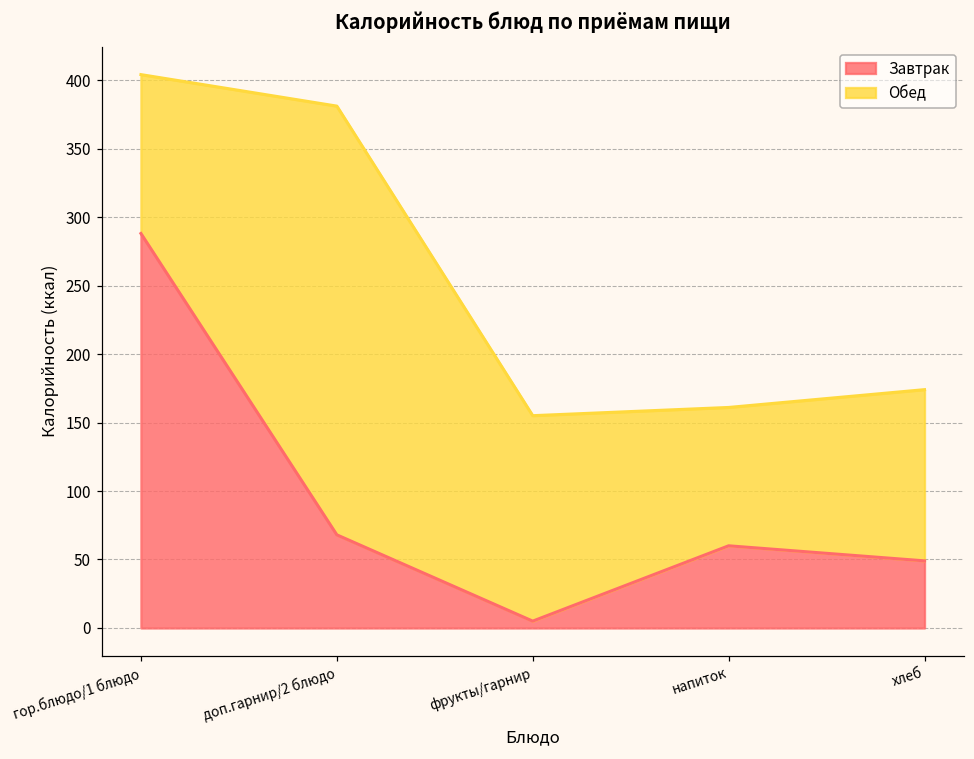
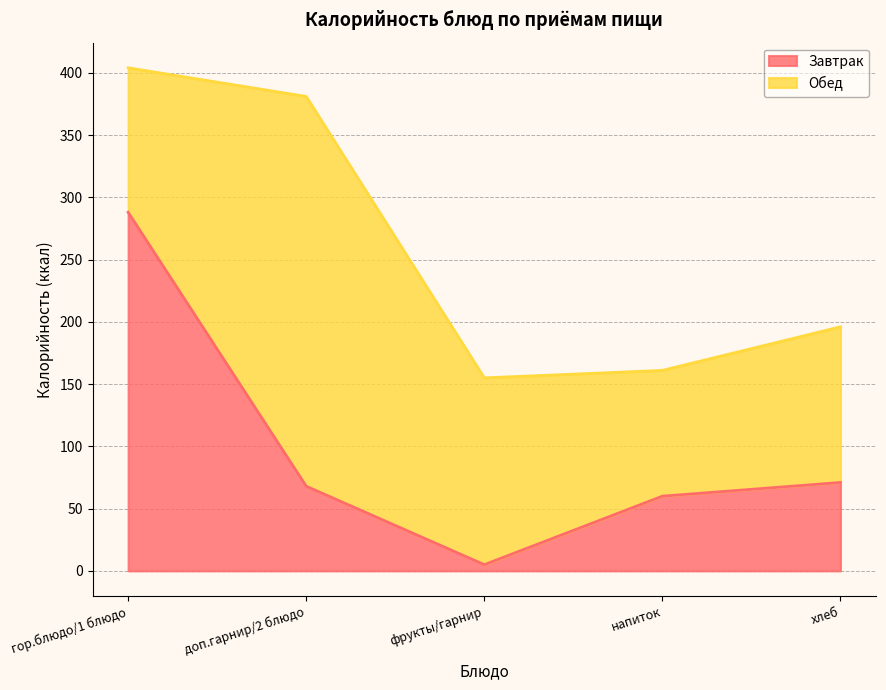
Завтрак, хлеб: 49 -> 71
